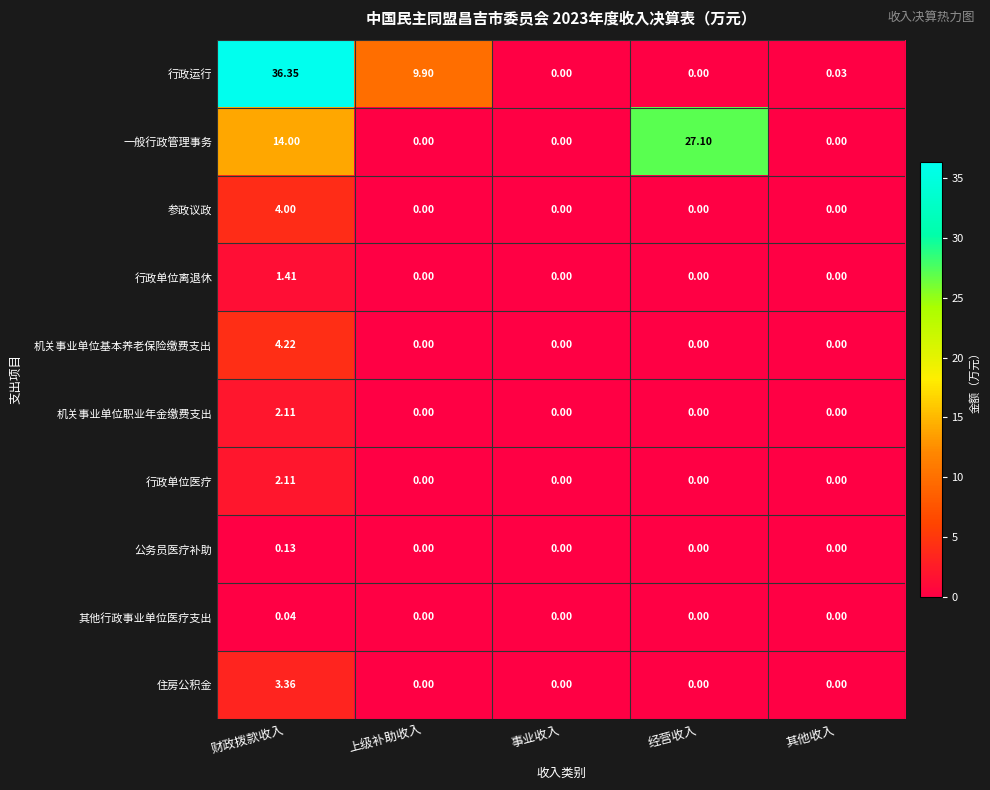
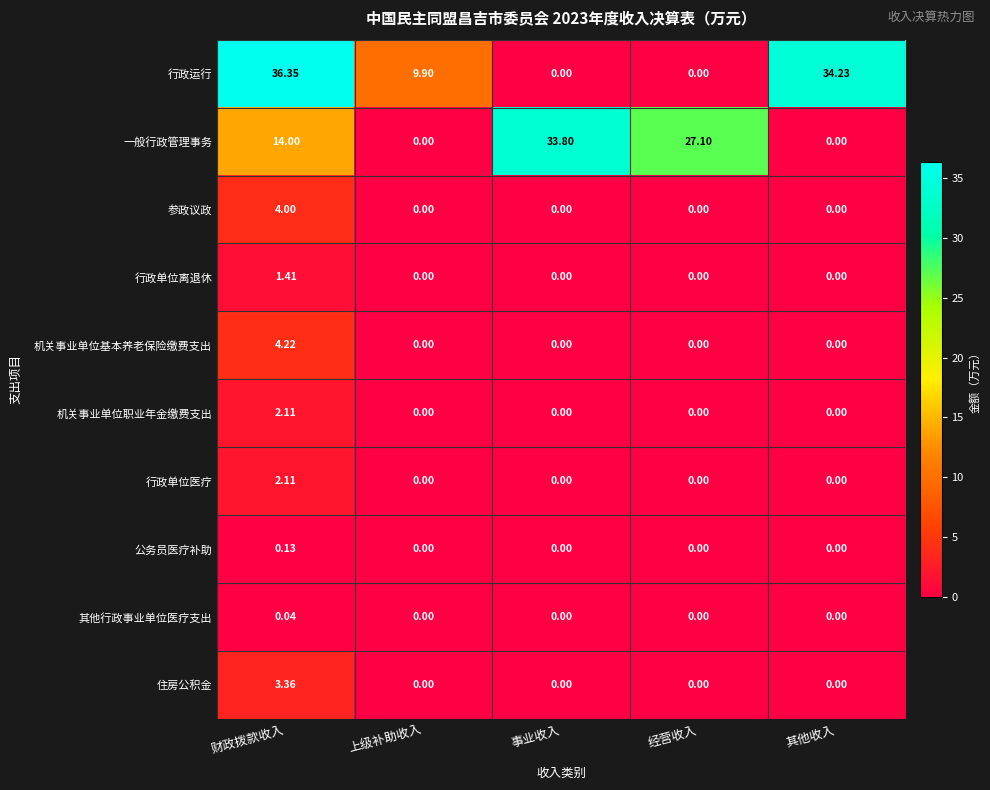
行政运行, 其他收入: 0.03 -> 34.23
一般行政管理事务, 事业收入: 0.00 -> 33.80
